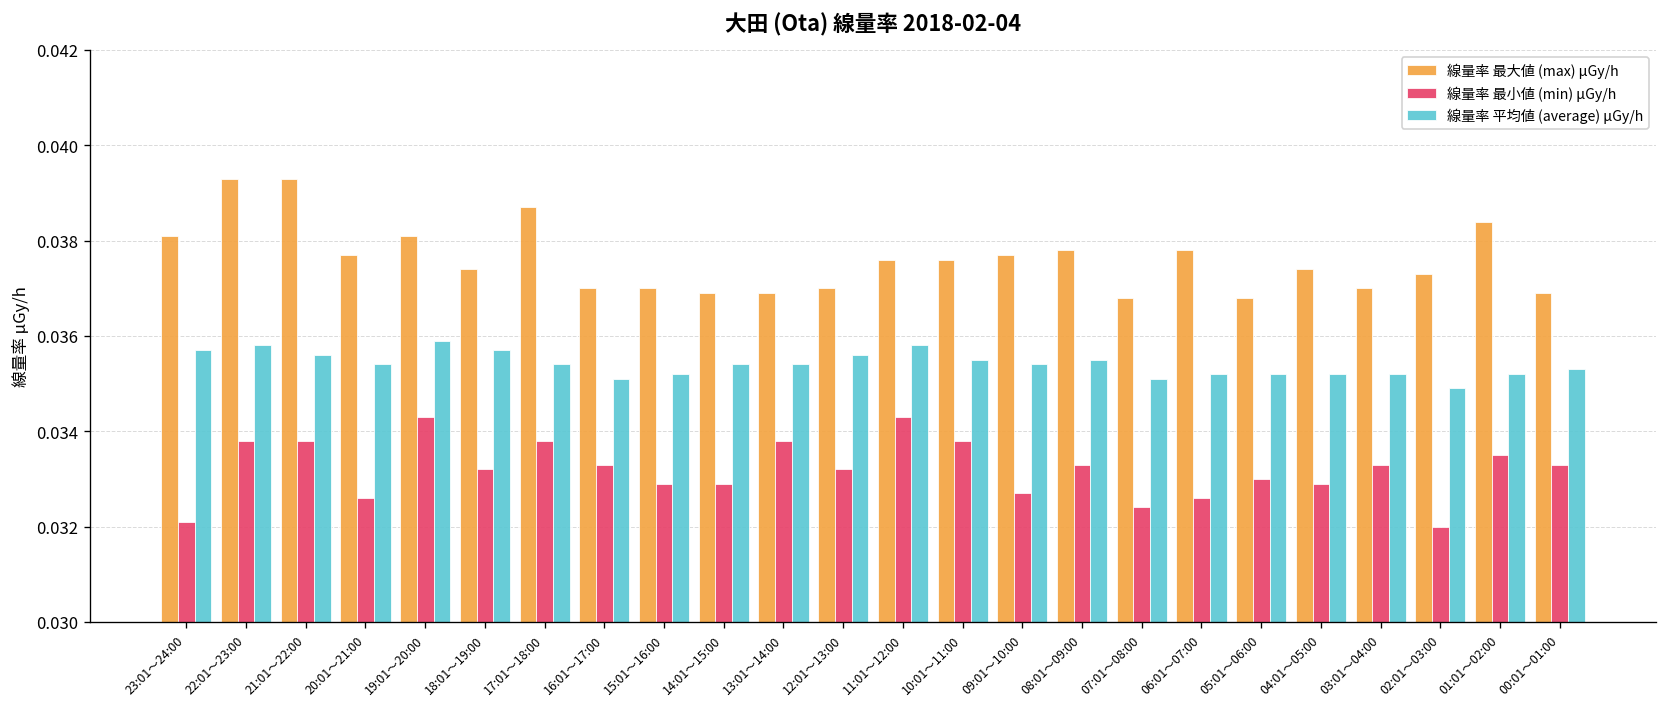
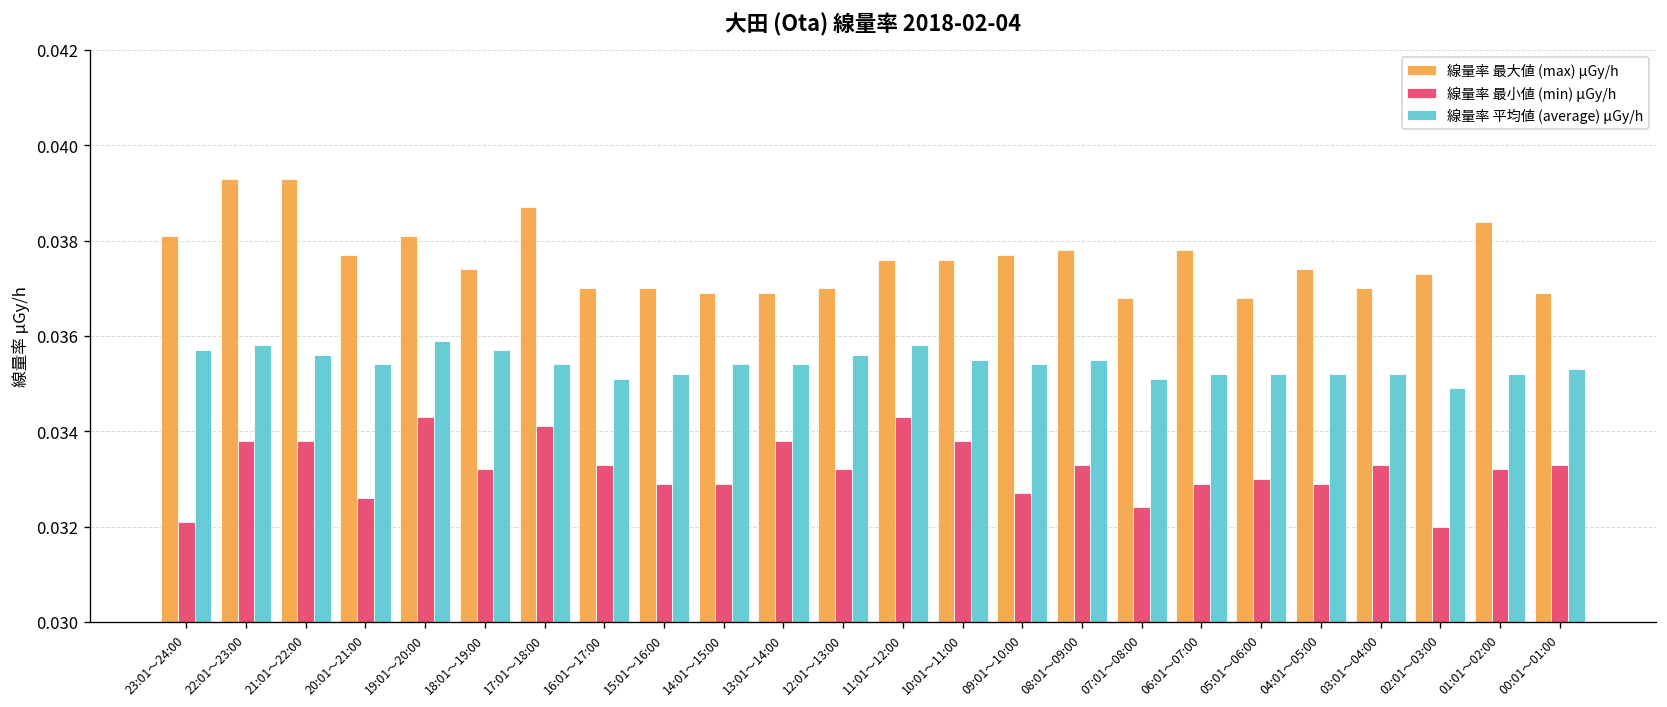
線量率 最小値 (min) μGy/h, 17:01～18:00: 0.0338 -> 0.0341
線量率 最小値 (min) μGy/h, 06:01～07:00: 0.0326 -> 0.0329
線量率 最小値 (min) μGy/h, 01:01～02:00: 0.0335 -> 0.0332
